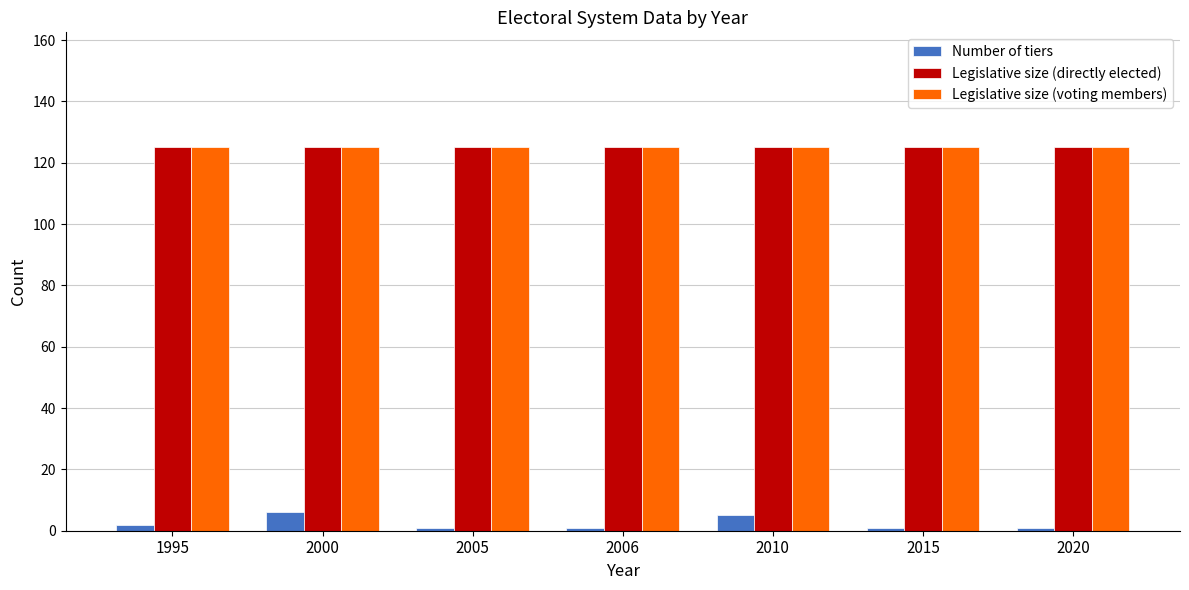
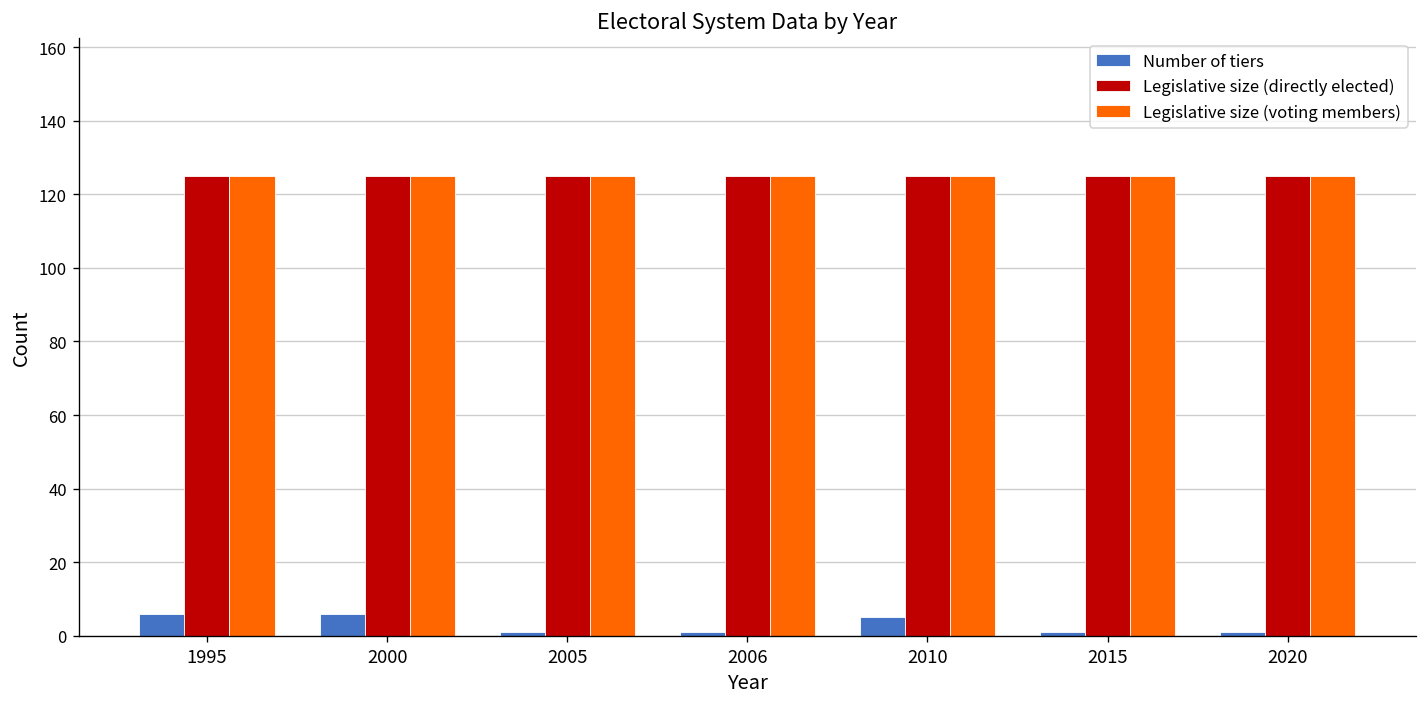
Number of tiers, 1995: 2 -> 6
